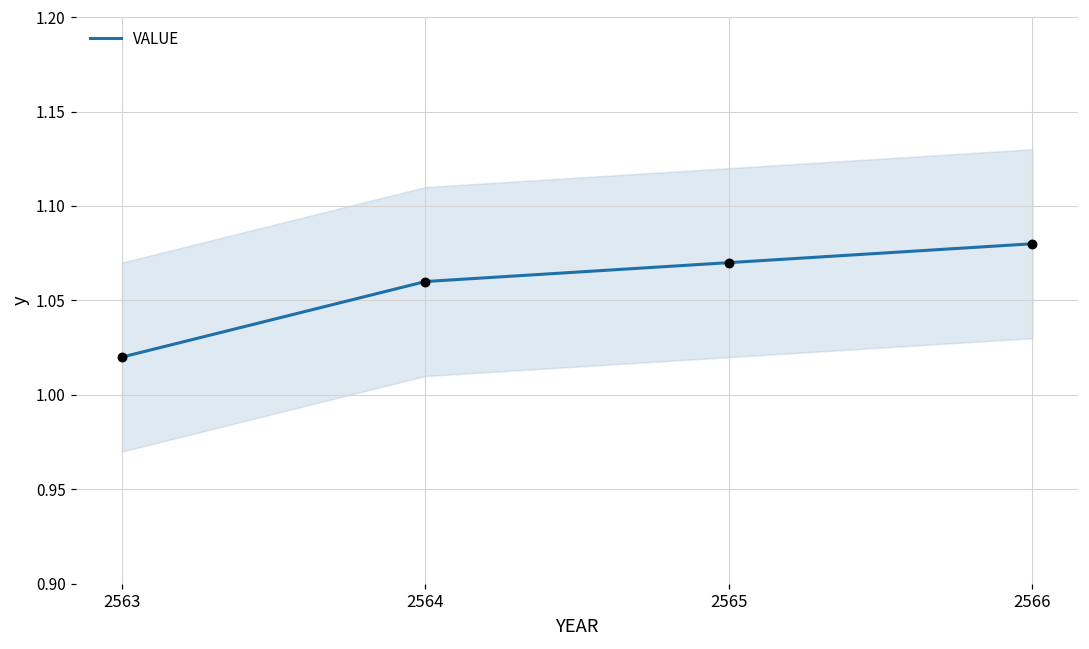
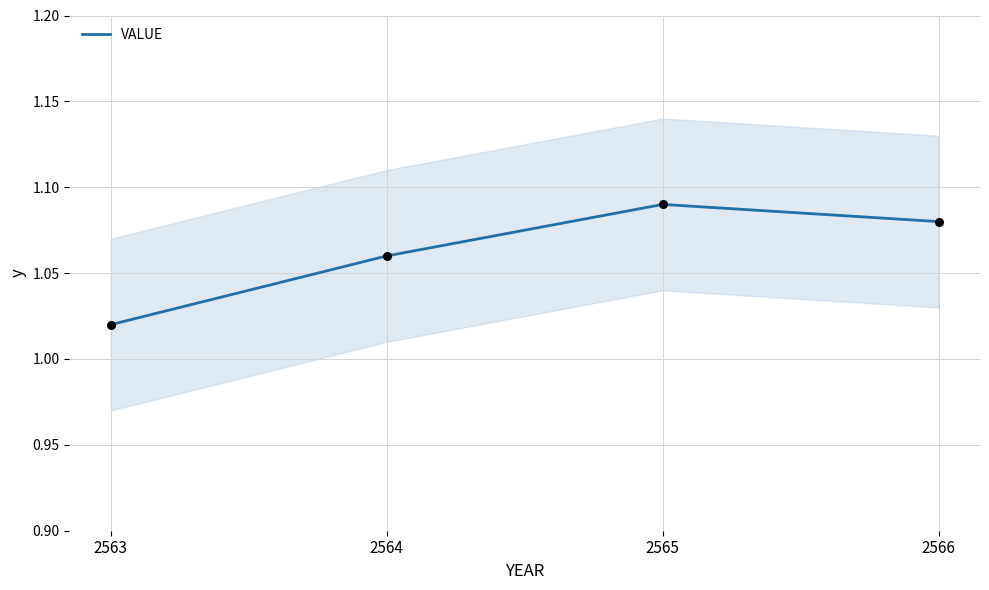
VALUE, 2565: 1.07 -> 1.09
